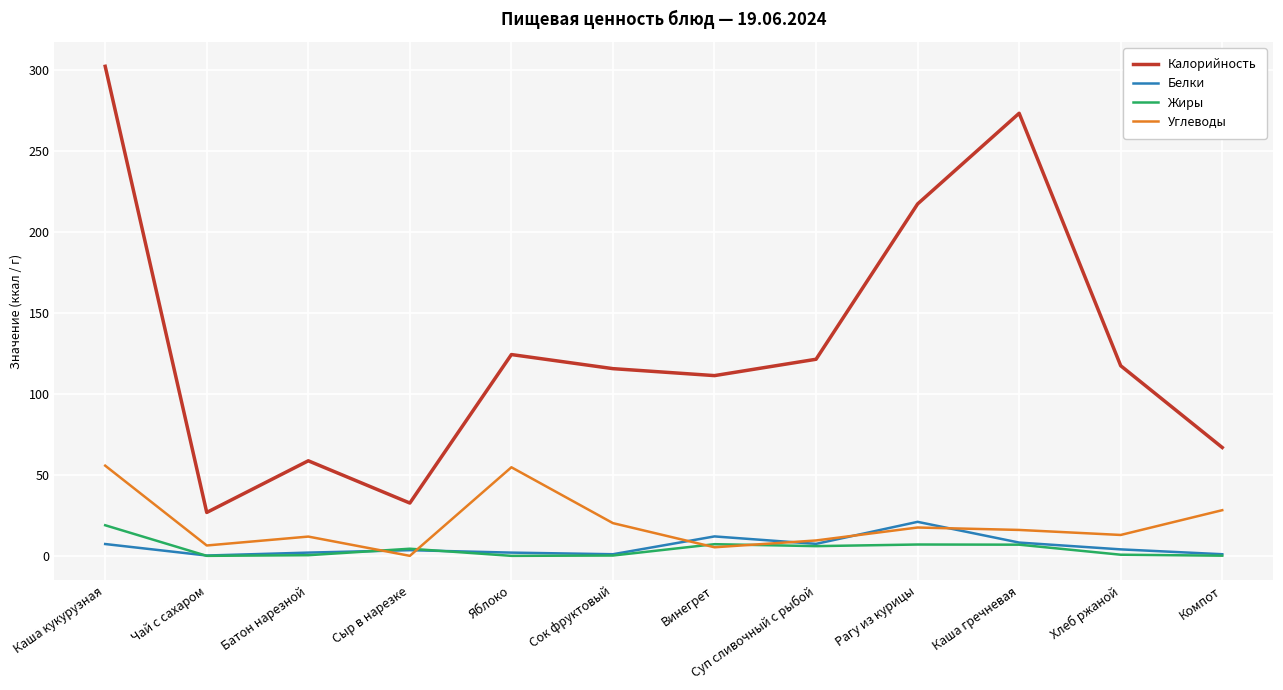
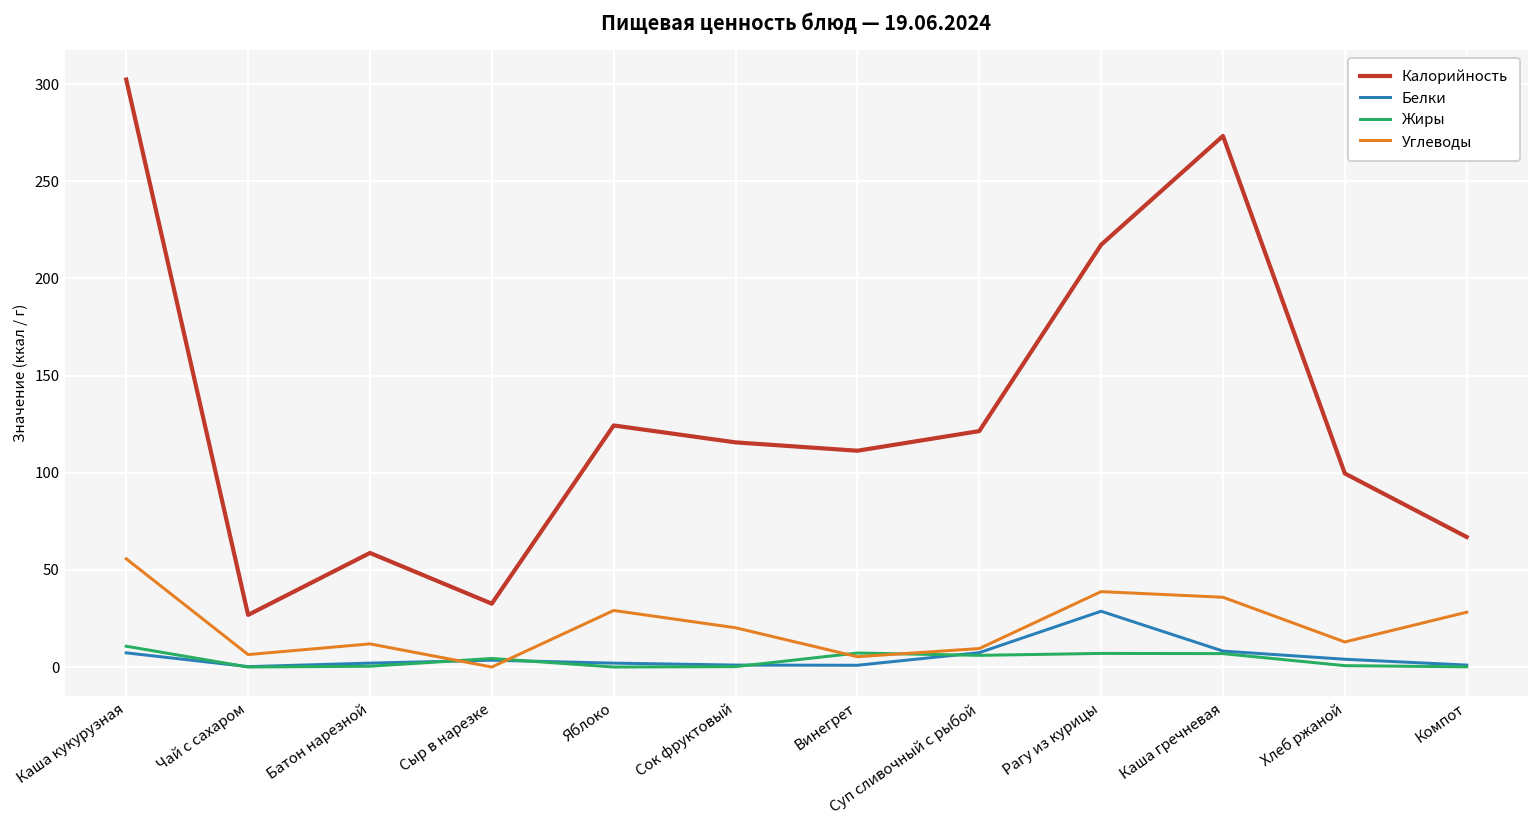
Жиры, Каша кукурузная: 19 -> 11
Углеводы, Яблоко: 55 -> 29
Белки, Винегрет: 12 -> 1
Белки, Рагу из курицы: 21 -> 29
Углеводы, Рагу из курицы: 18 -> 39
Углеводы, Каша гречневая: 16 -> 36
Калорийность, Хлеб ржаной: 117 -> 100
